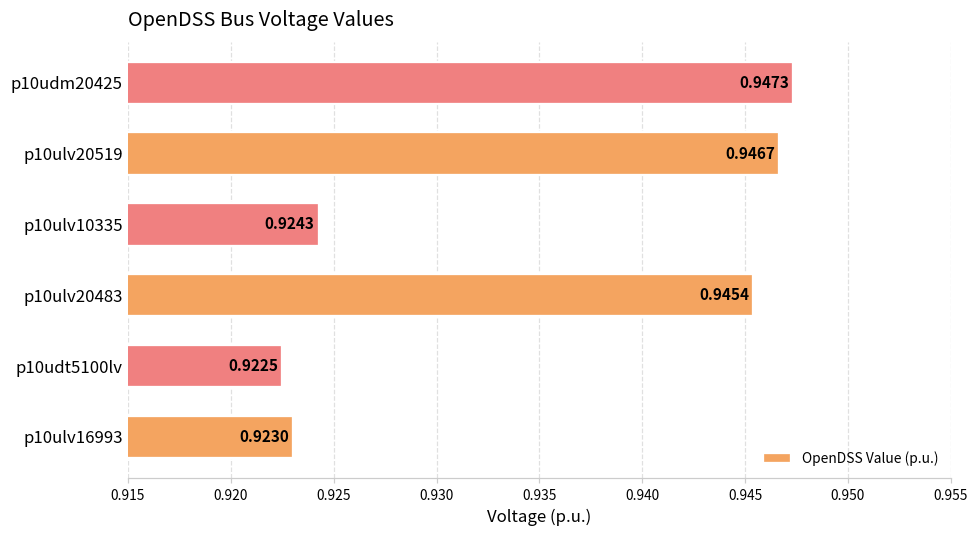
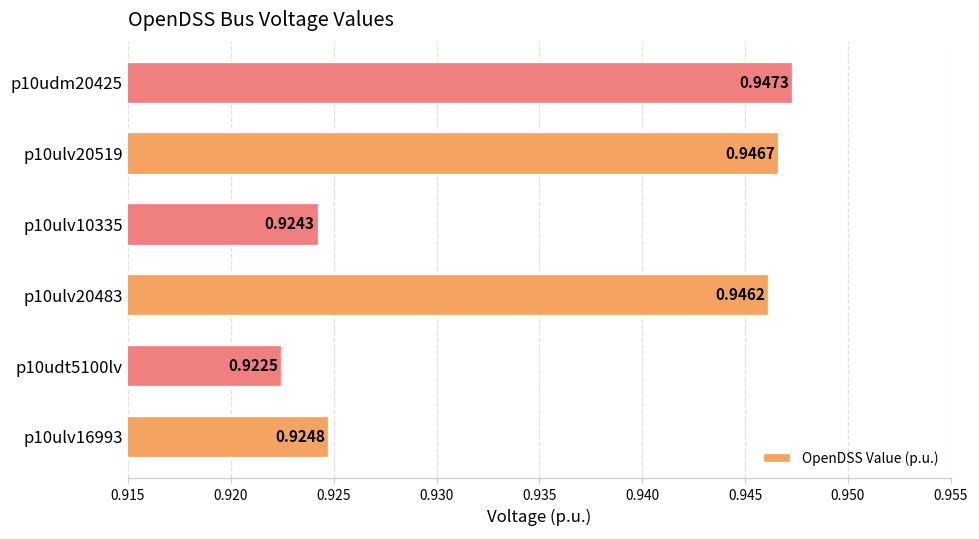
p10ulv20483: 0.9454 -> 0.9462
p10ulv16993: 0.9230 -> 0.9248
